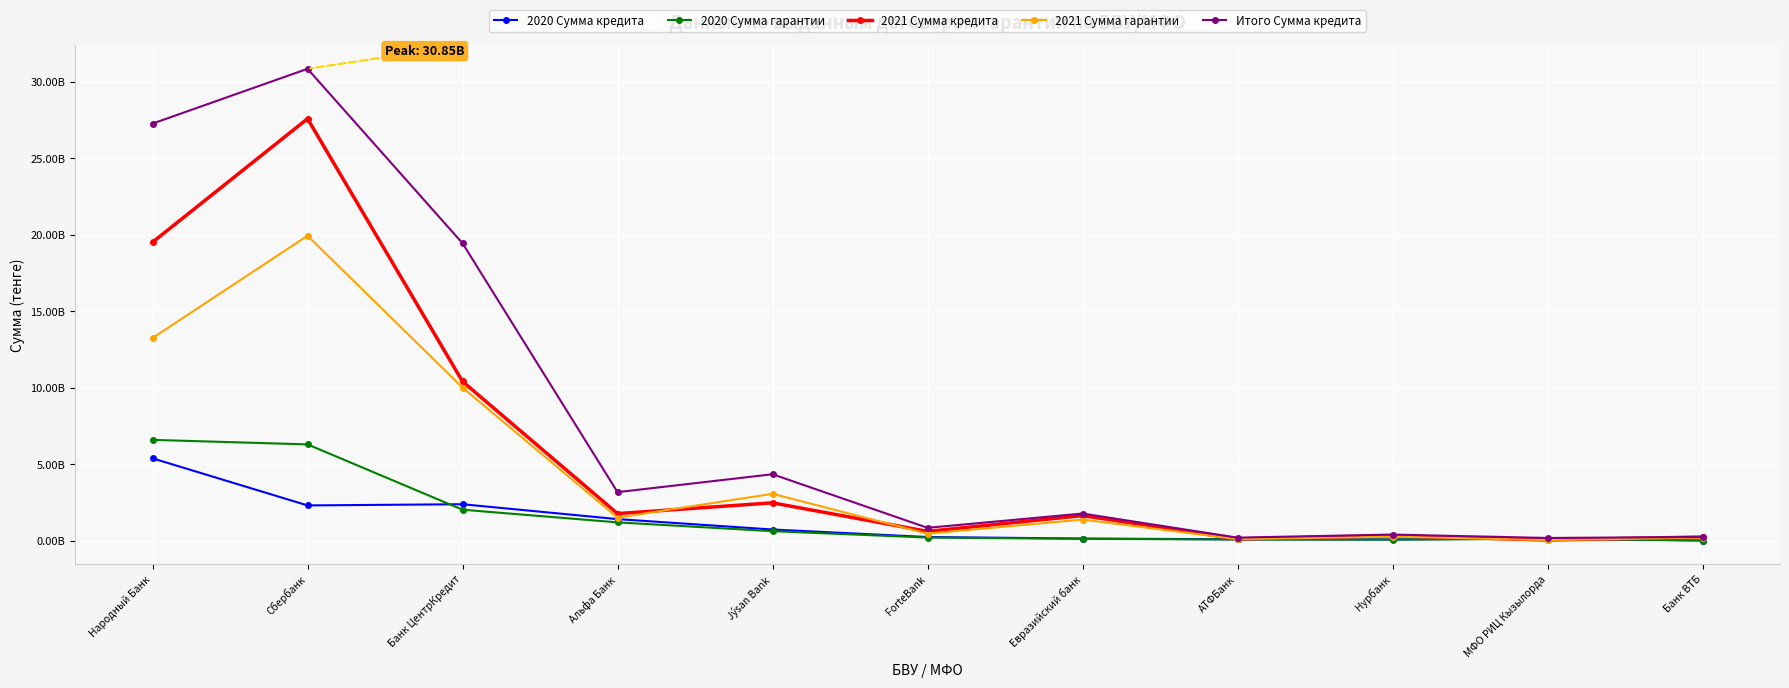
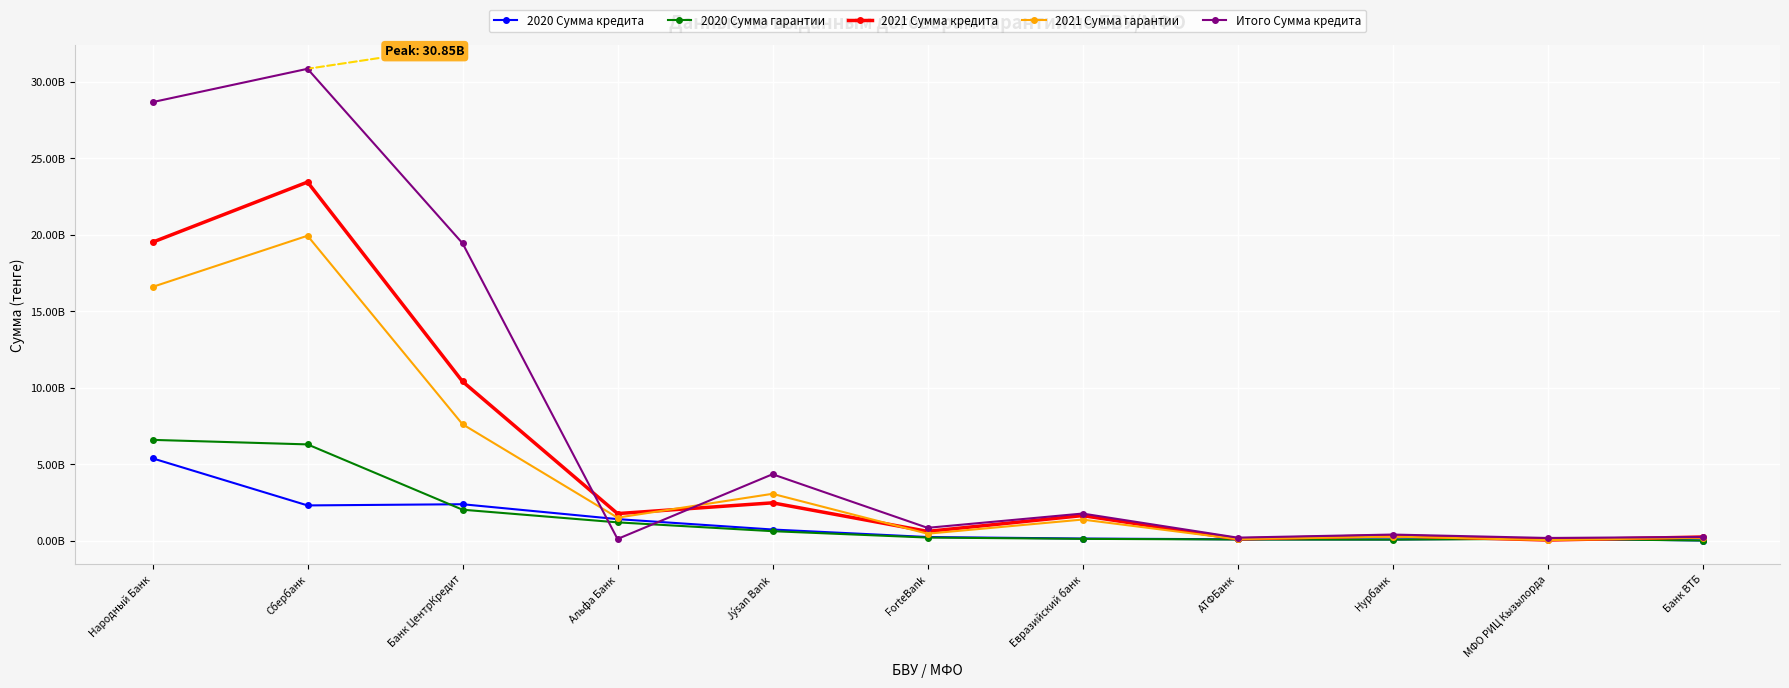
2021 Сумма гарантии, Народный Банк: 13200000000 -> 16600000000
Итого Сумма кредита, Народный Банк: 27300000000 -> 28700000000
2021 Сумма кредита, Сбербанк: 27600000000 -> 23400000000
2021 Сумма гарантии, Банк ЦентрКредит: 10000000000 -> 7600000000
Итого Сумма кредита, Альфа Банк: 3200000000 -> 100000000
